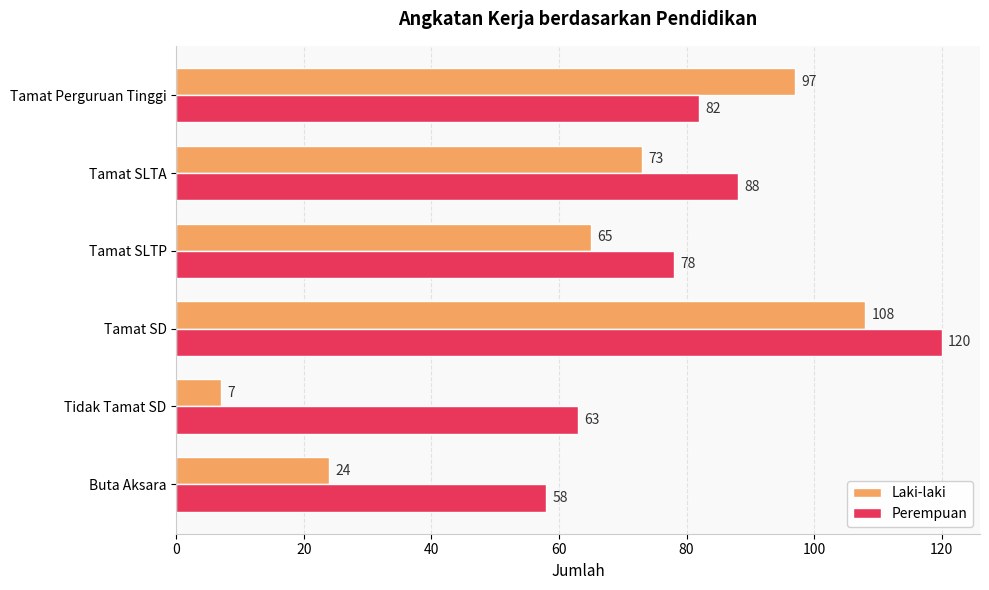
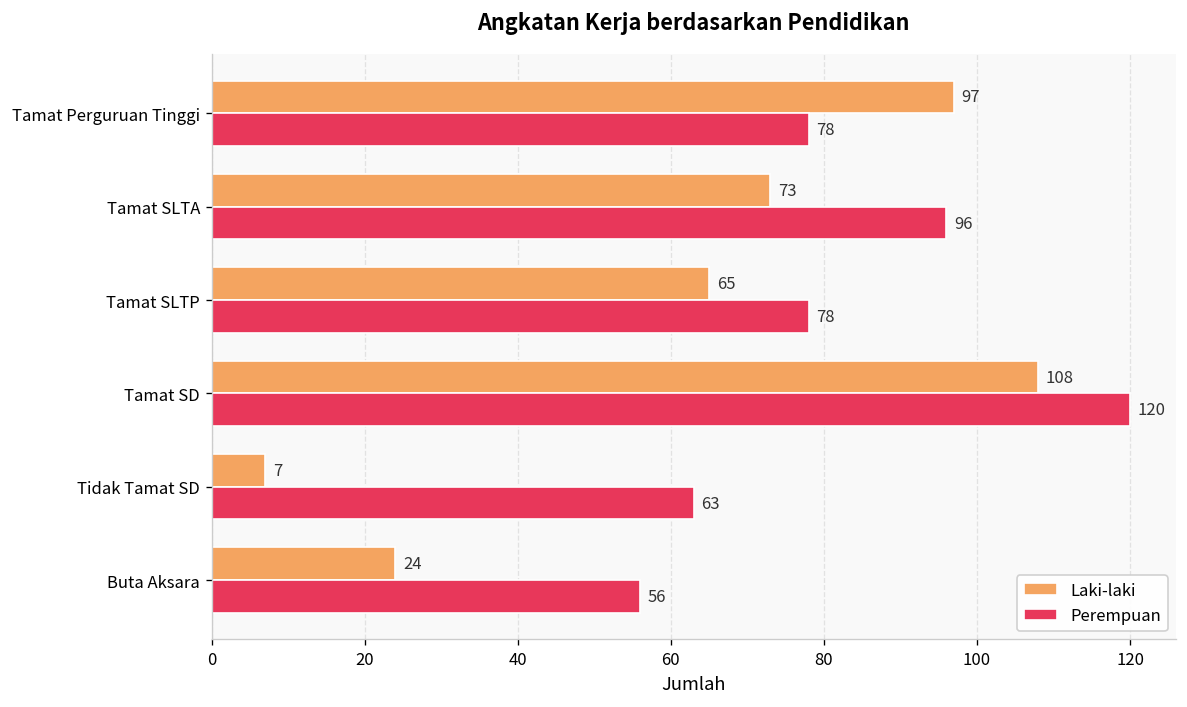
Perempuan, Tamat Perguruan Tinggi: 82 -> 78
Perempuan, Tamat SLTA: 88 -> 96
Perempuan, Buta Aksara: 58 -> 56
